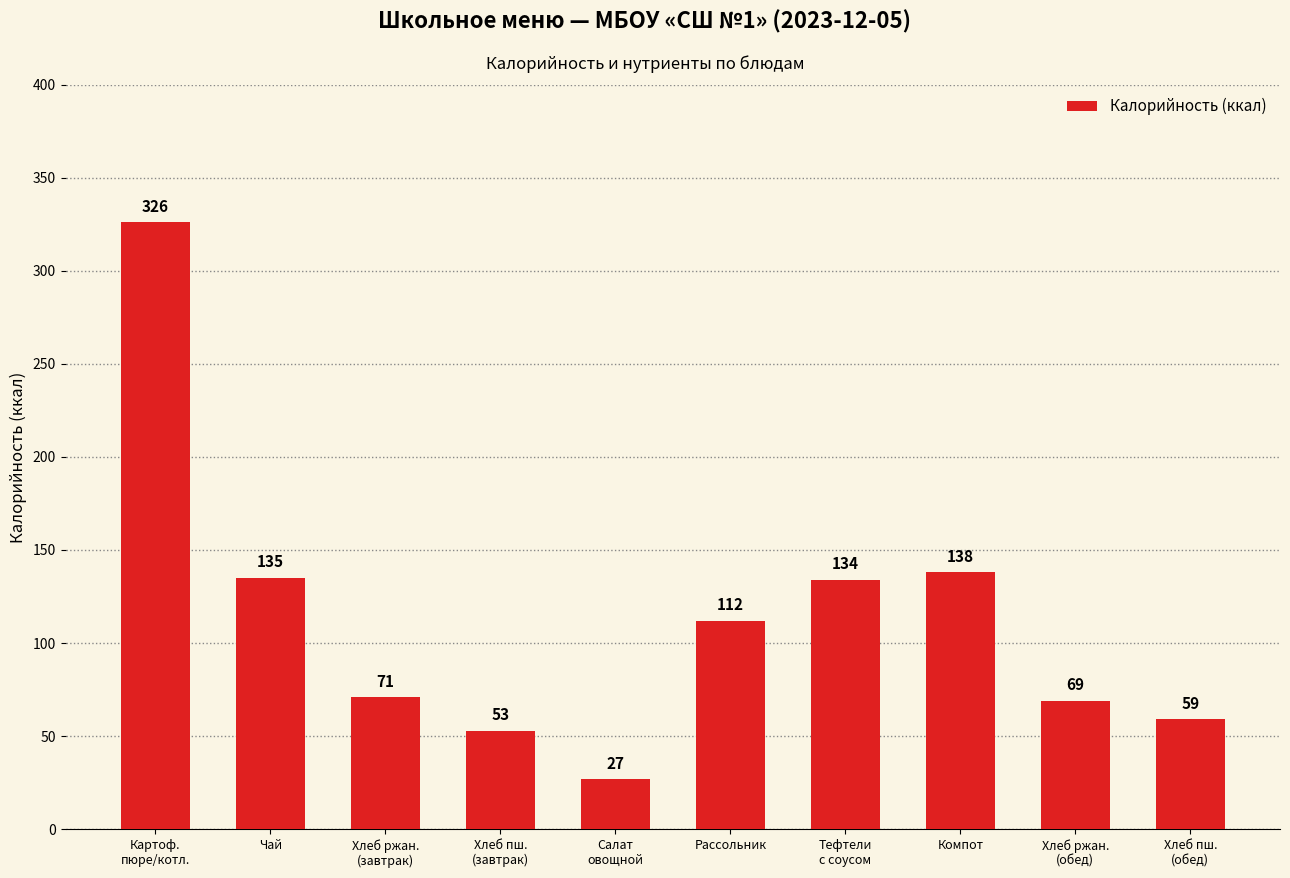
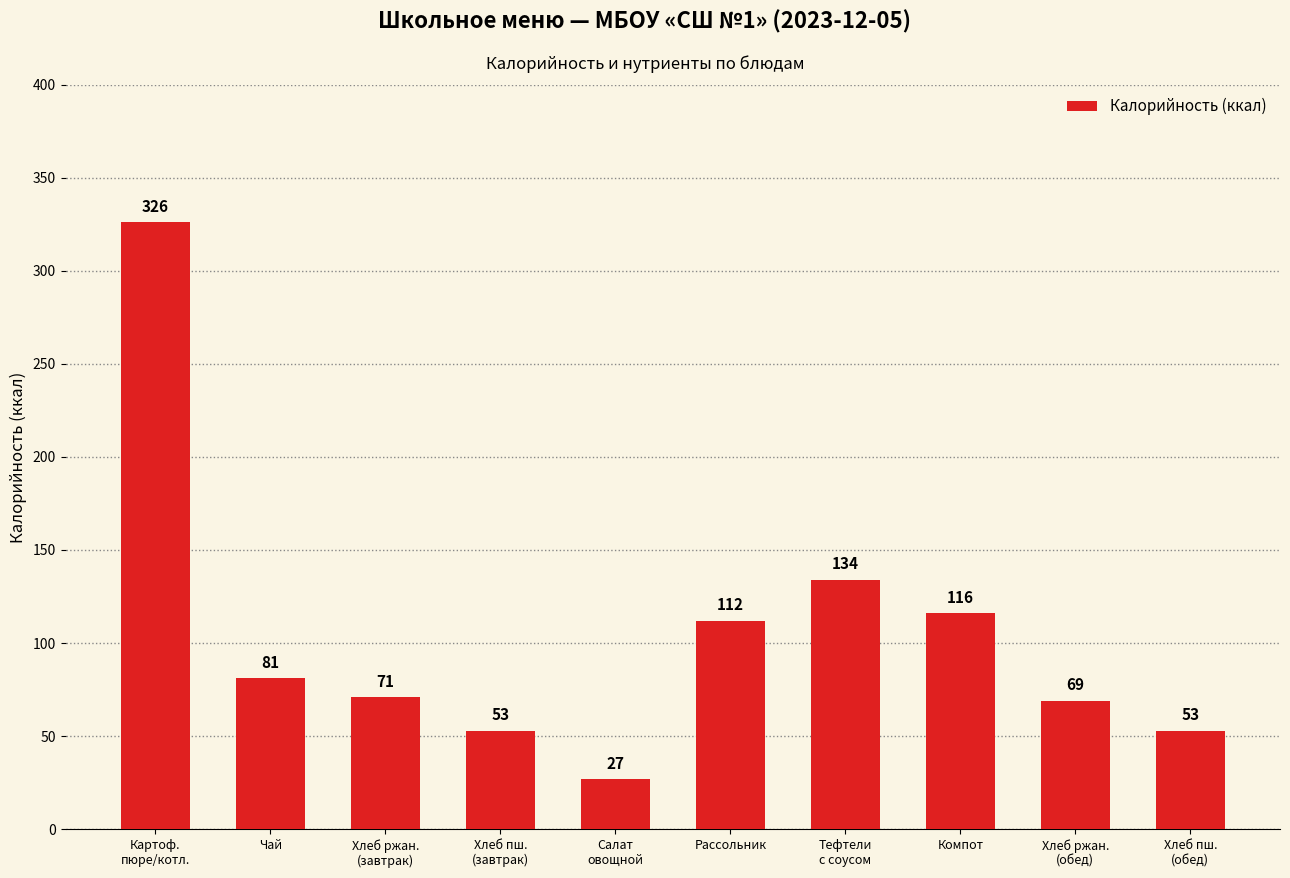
Чай: 135 -> 81
Компот: 138 -> 116
Хлеб пш. (обед): 59 -> 53
